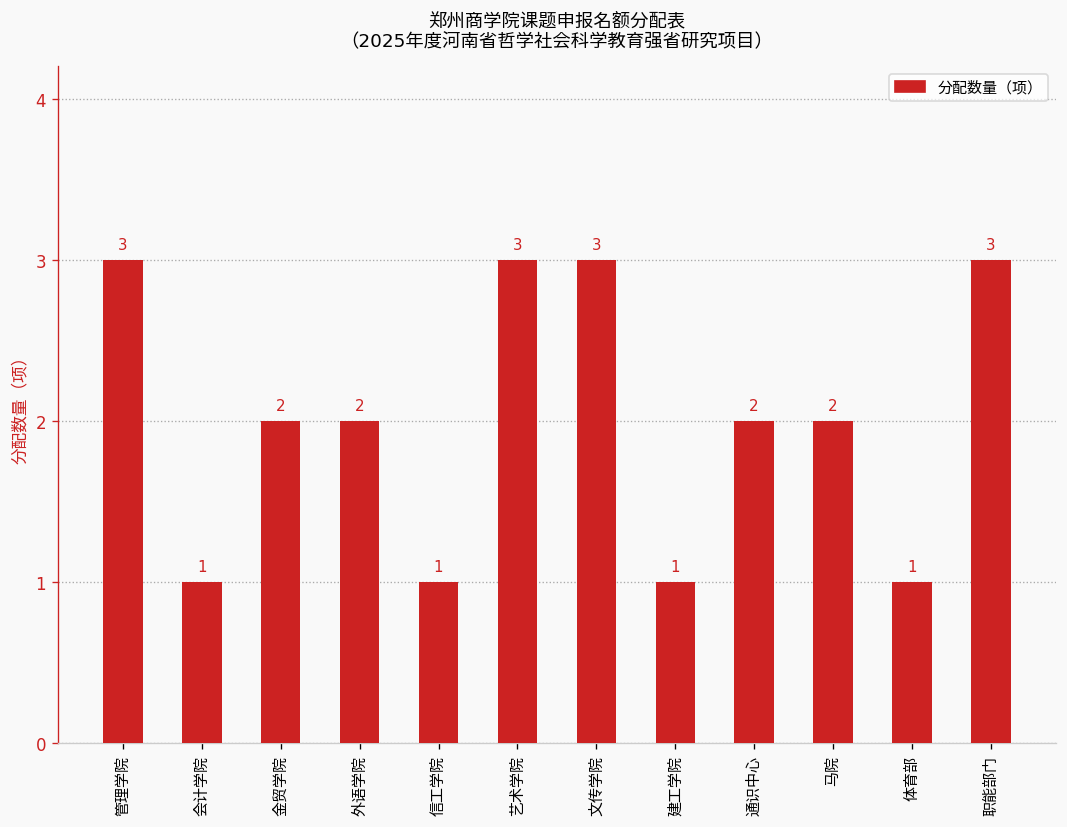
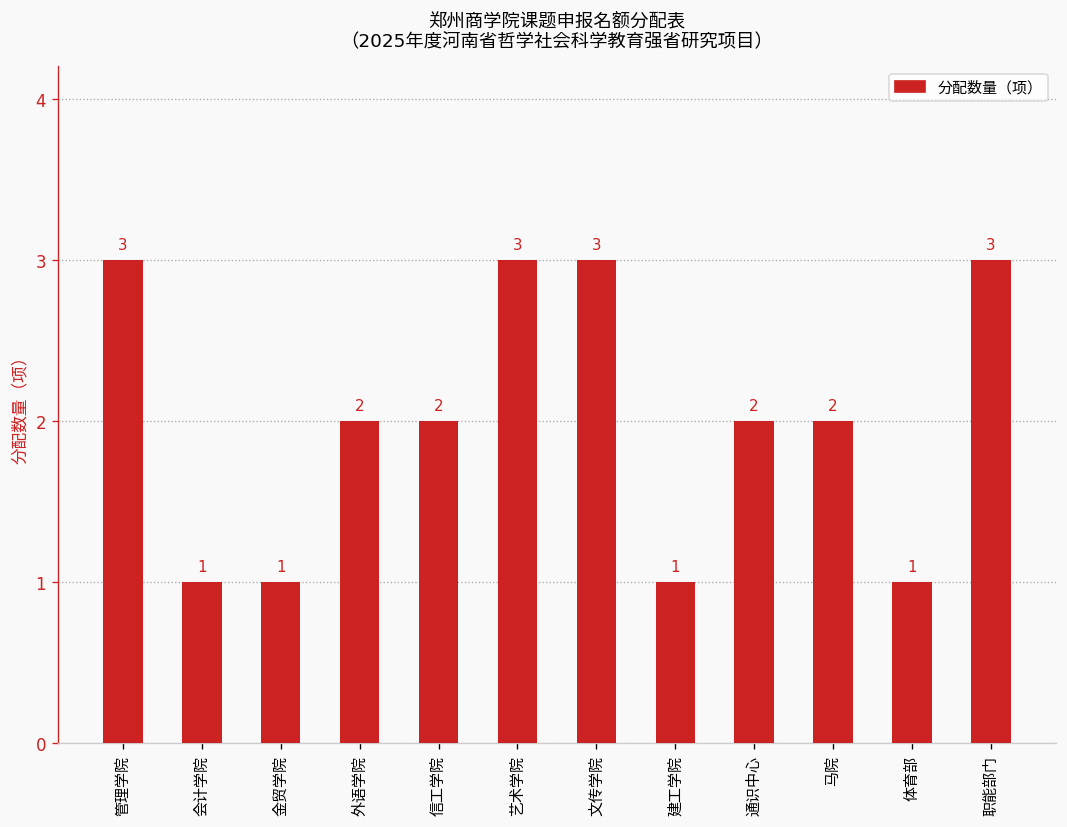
金贸学院: 2 -> 1
信工学院: 1 -> 2
